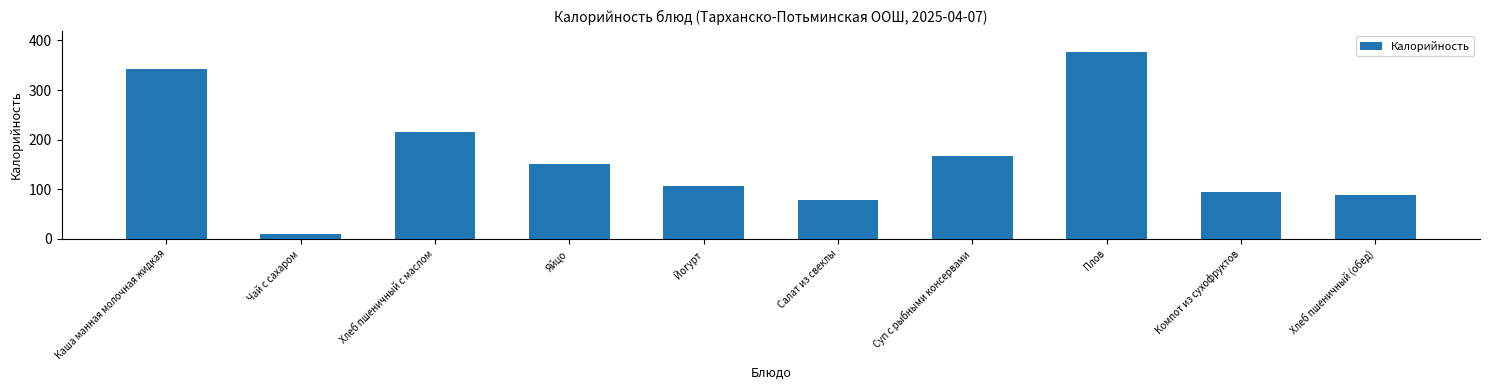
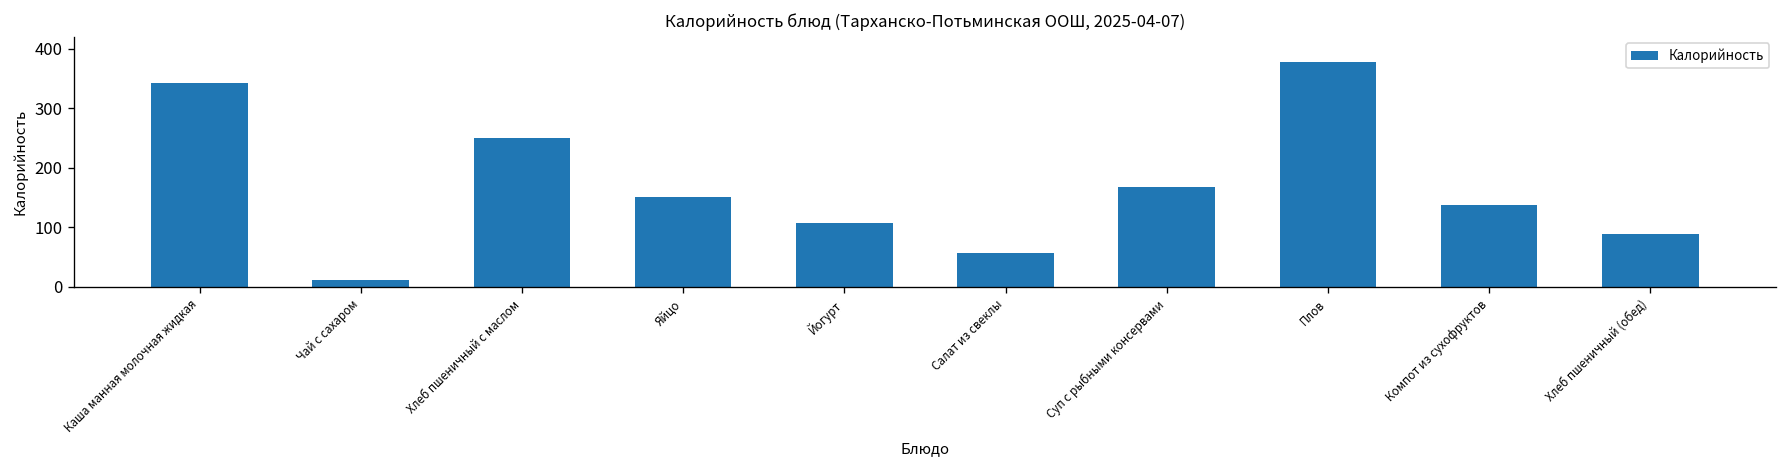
Хлеб пшеничный с маслом: 220 -> 250
Салат из свеклы: 80 -> 60
Компот из сухофруктов: 90 -> 140
